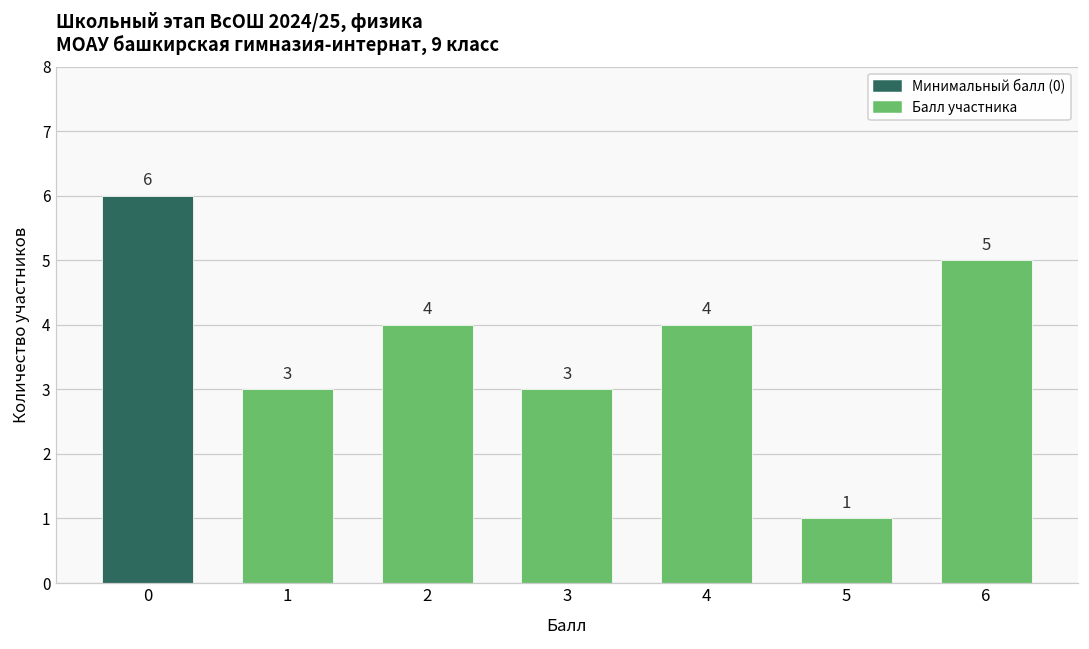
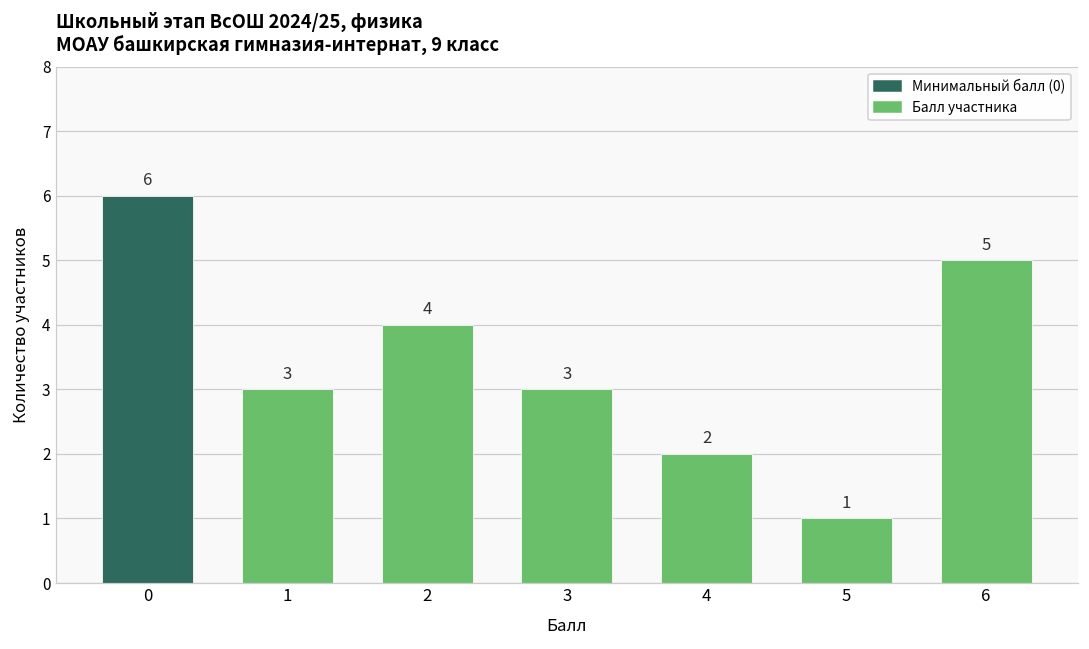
4: 4 -> 2
